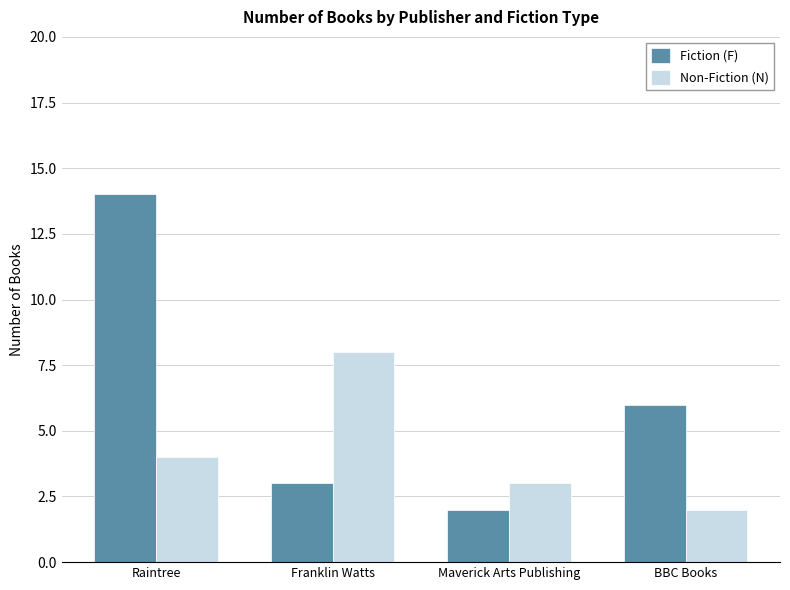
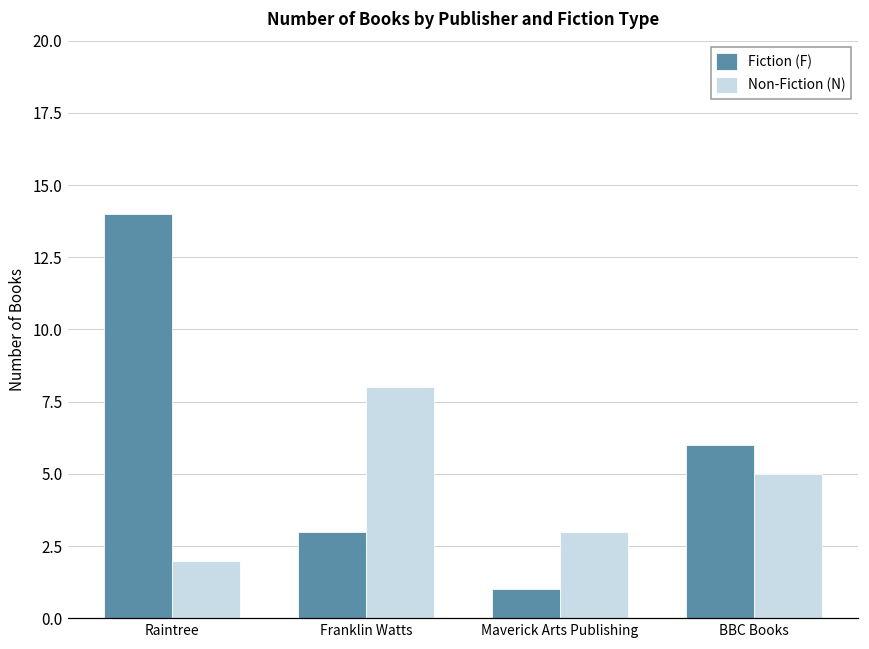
Non-Fiction (N), Raintree: 4 -> 2
Fiction (F), Maverick Arts Publishing: 2 -> 1
Non-Fiction (N), BBC Books: 2 -> 5
